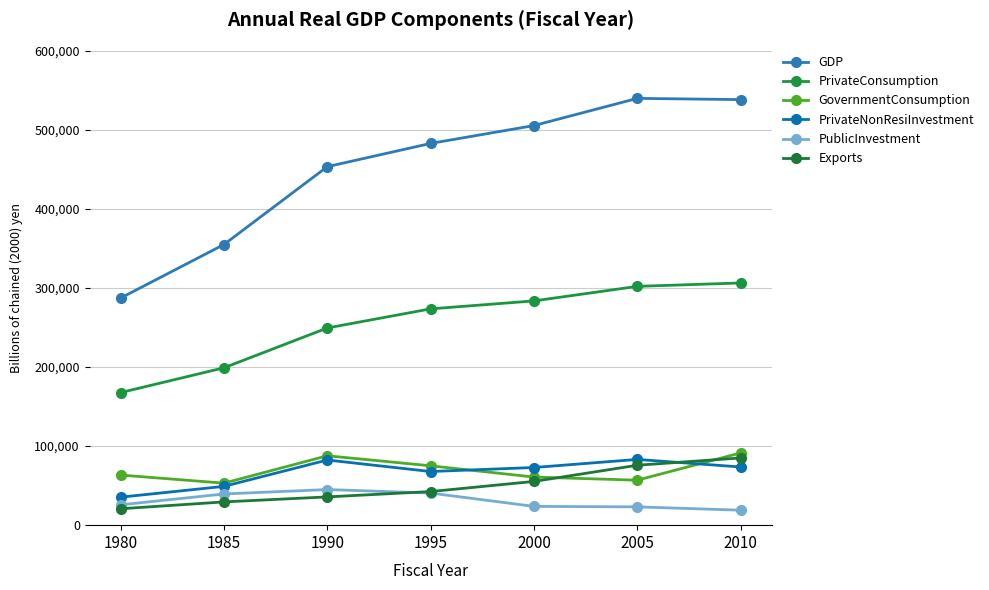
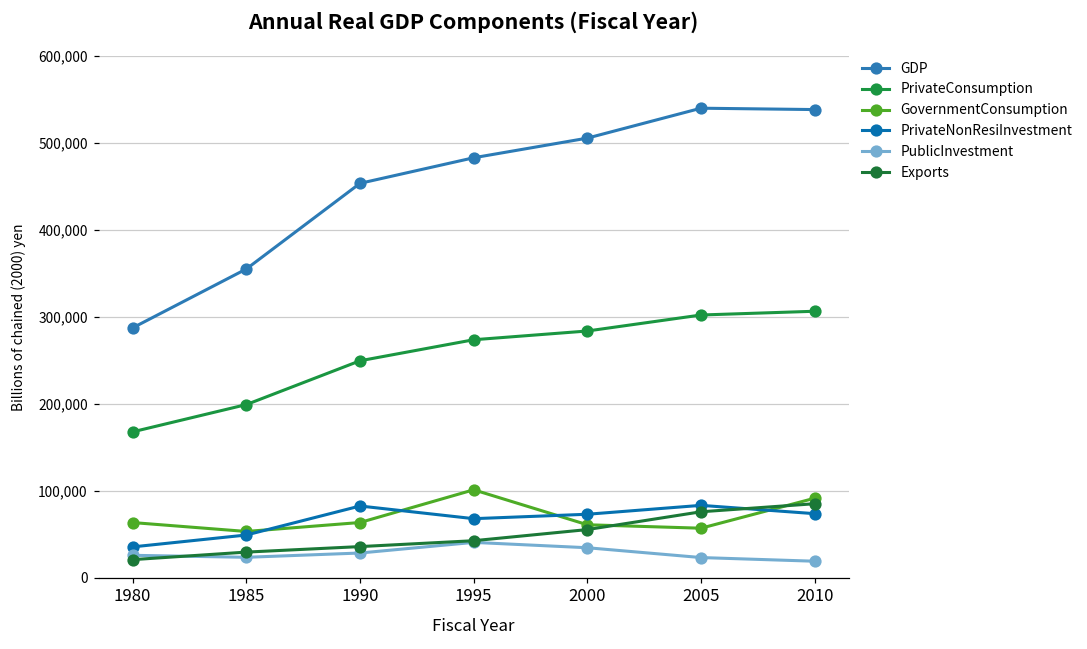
PublicInvestment, 1985: 40,000 -> 20,000
GovernmentConsumption, 1990: 90,000 -> 60,000
PublicInvestment, 1990: 50,000 -> 30,000
GovernmentConsumption, 1995: 80,000 -> 100,000
PublicInvestment, 2000: 20,000 -> 30,000
